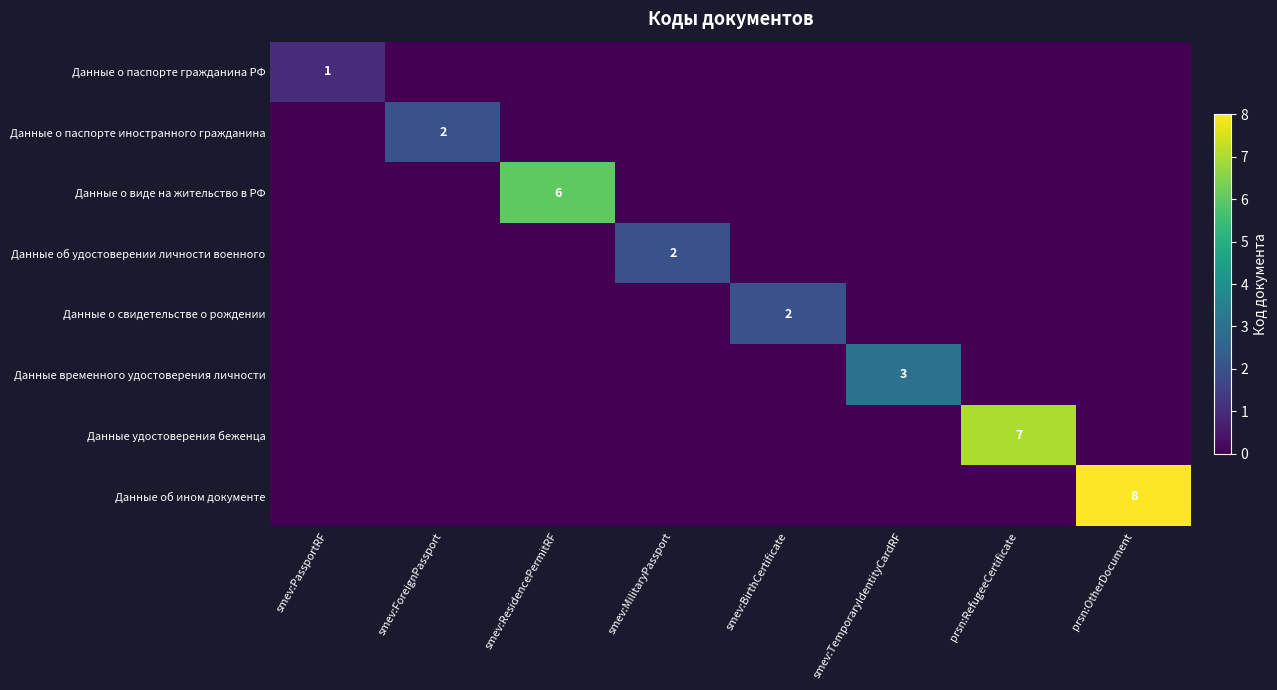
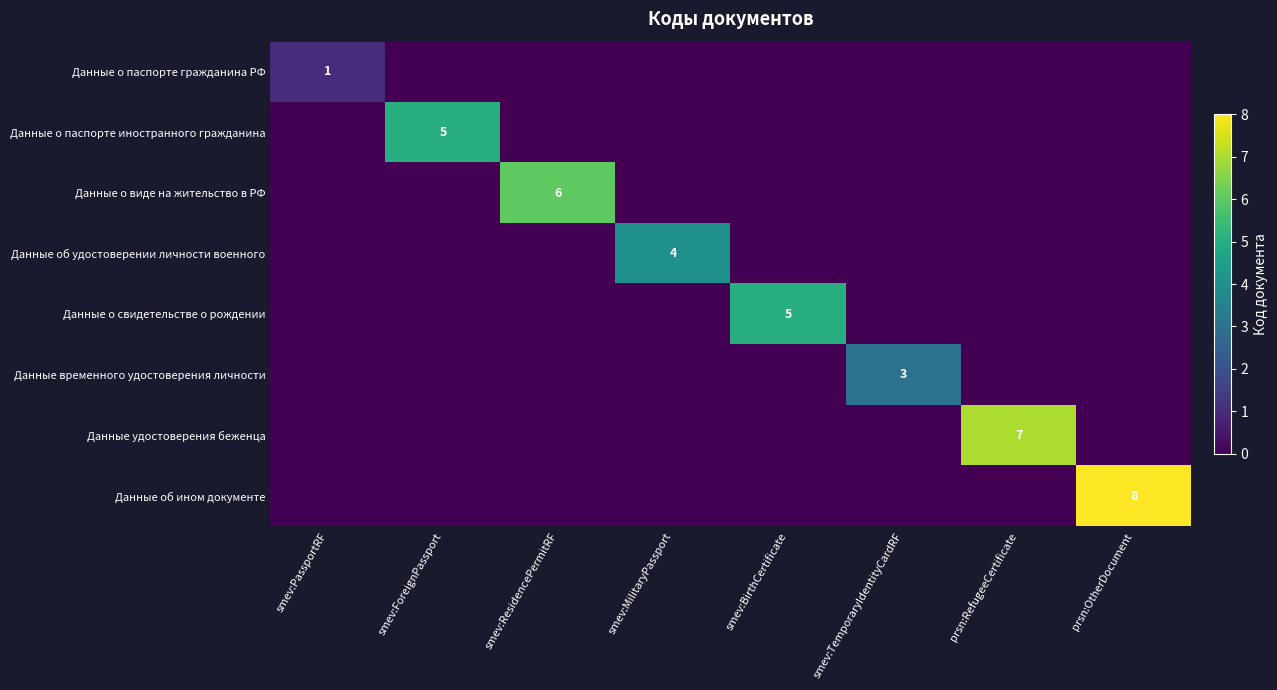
Данные о паспорте иностранного гражданина, smev:ForeignPassport: 2 -> 5
Данные об удостоверении личности военного, smev:MilitaryPassport: 2 -> 4
Данные о свидетельстве о рождении, smev:BirthCertificate: 2 -> 5
